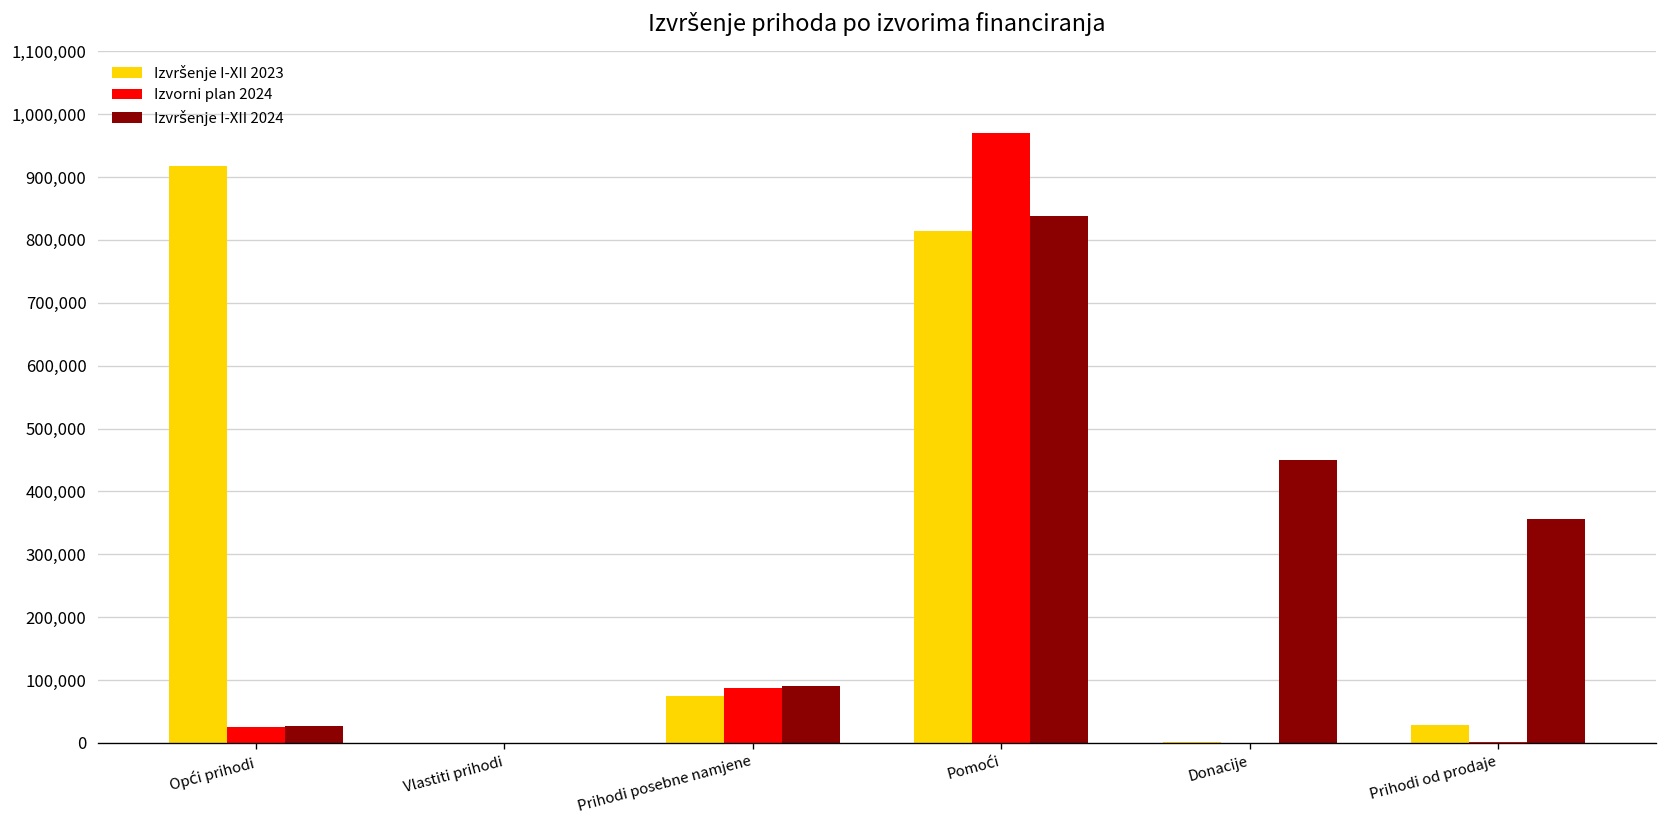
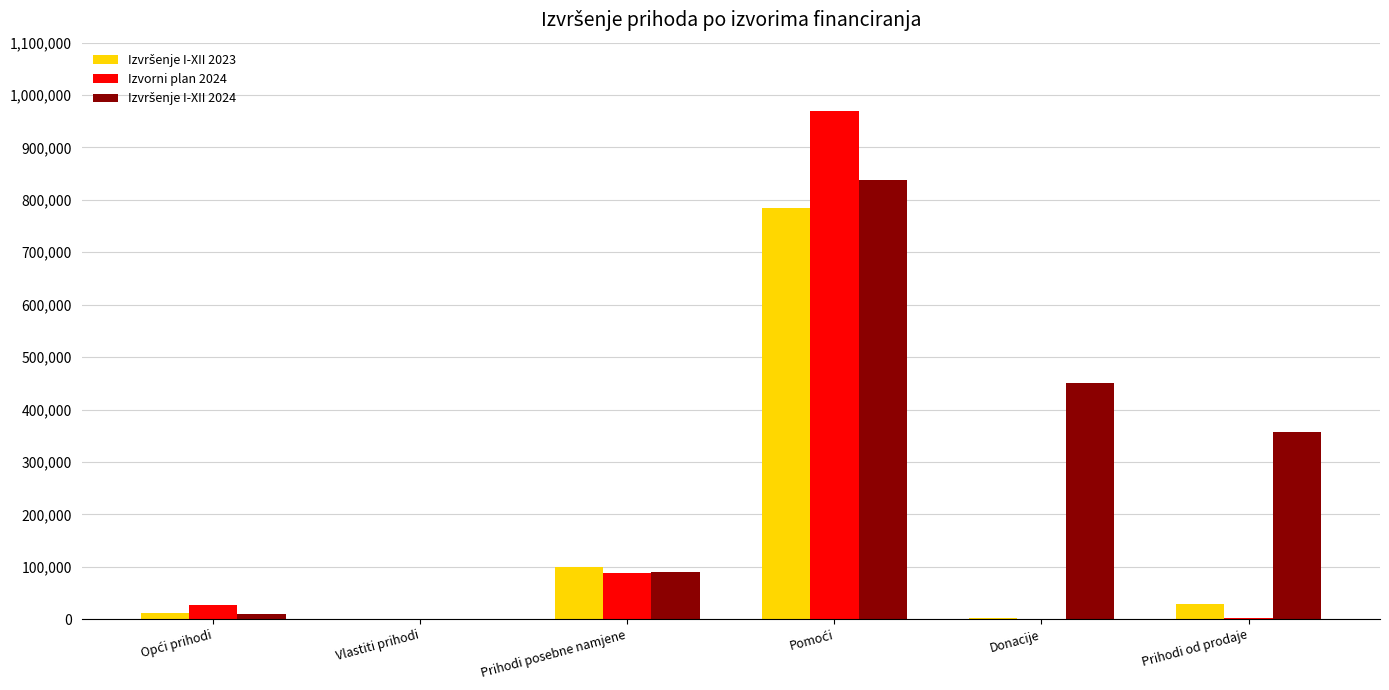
Izvršenje I-XII 2023, Opći prihodi: 920,000 -> 10,000
Izvršenje I-XII 2024, Opći prihodi: 30,000 -> 10,000
Izvršenje I-XII 2023, Prihodi posebne namjene: 70,000 -> 100,000
Izvršenje I-XII 2023, Pomoći: 810,000 -> 780,000
